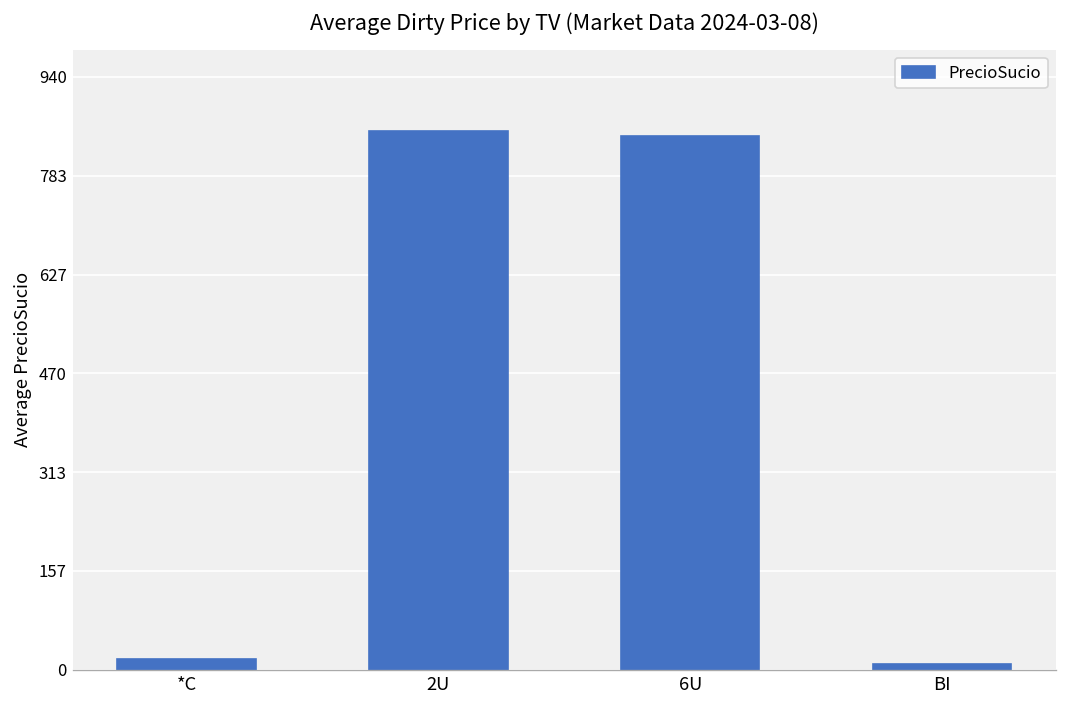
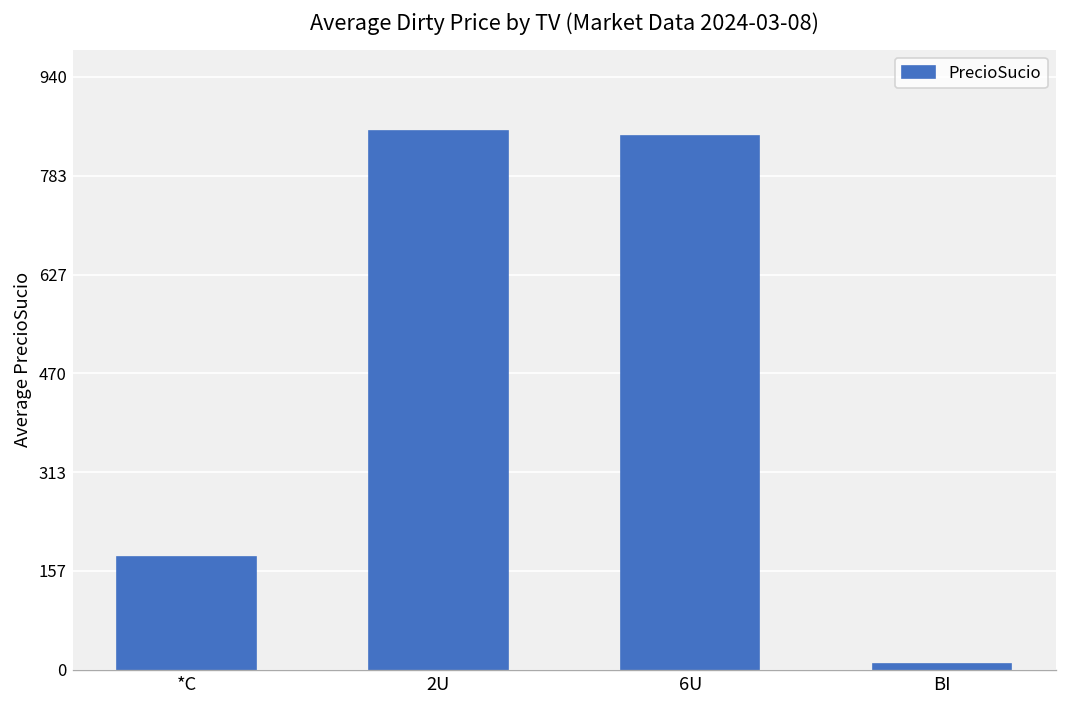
*C: 20 -> 180
